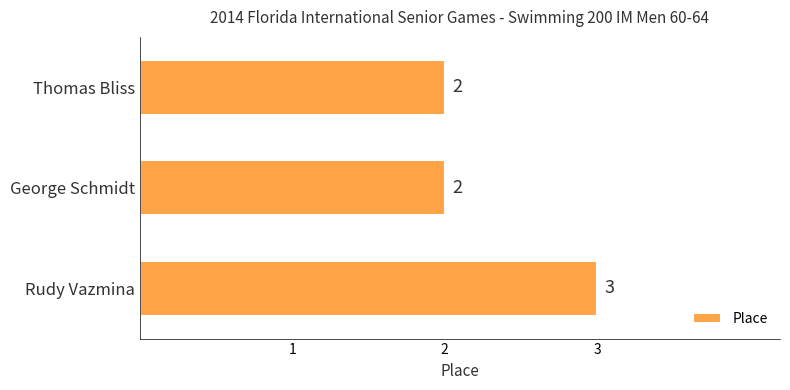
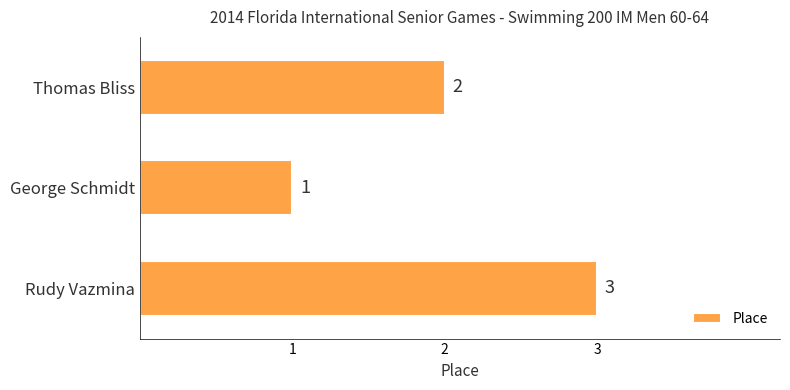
George Schmidt: 2 -> 1
